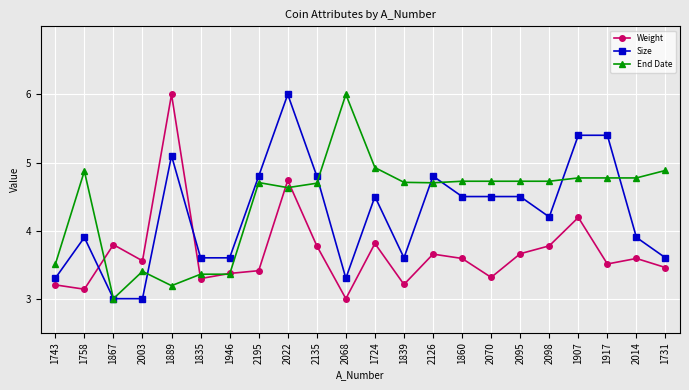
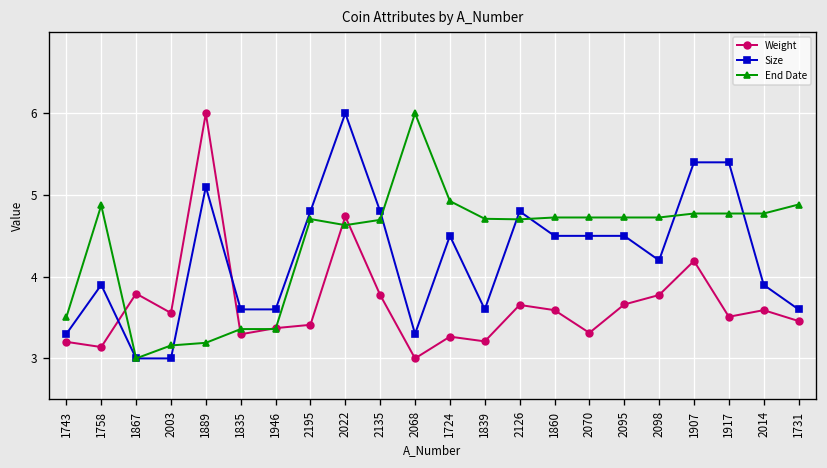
End Date, 2003: 3.4 -> 3.2
Weight, 1724: 3.8 -> 3.3
